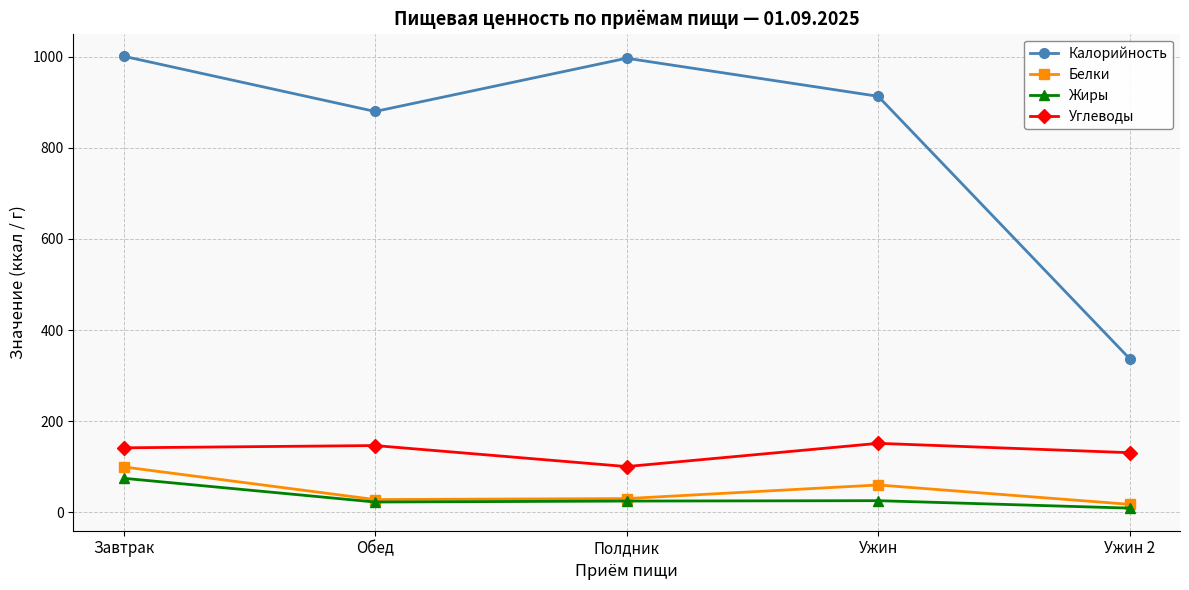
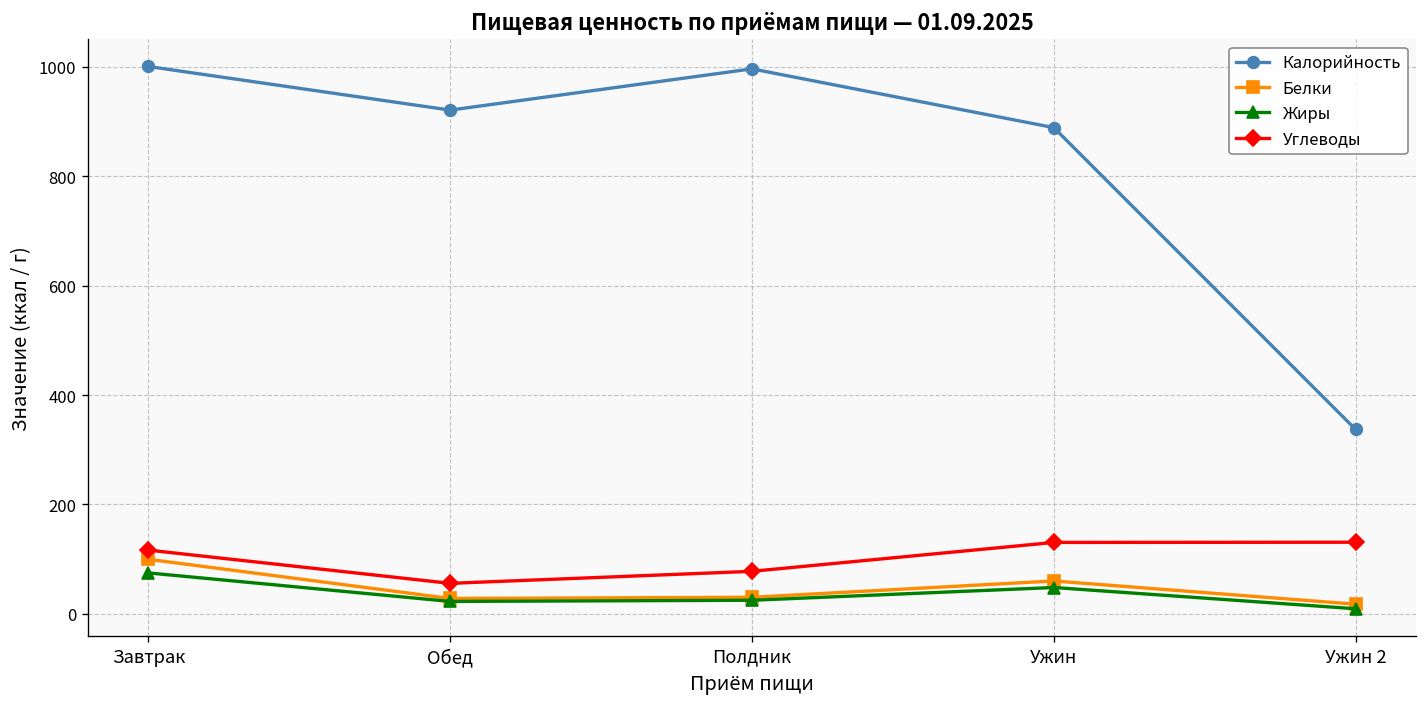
Углеводы, Завтрак: 140 -> 120
Калорийность, Обед: 880 -> 920
Углеводы, Обед: 150 -> 60
Углеводы, Полдник: 100 -> 80
Калорийность, Ужин: 910 -> 890
Жиры, Ужин: 30 -> 50
Углеводы, Ужин: 150 -> 130
